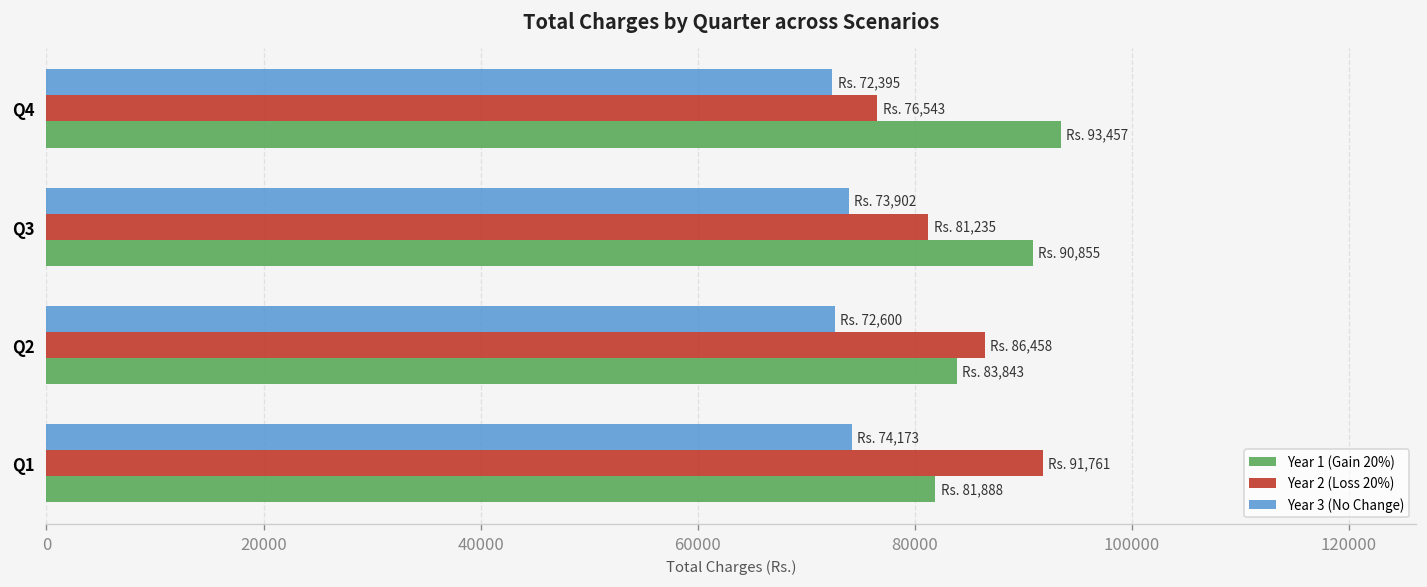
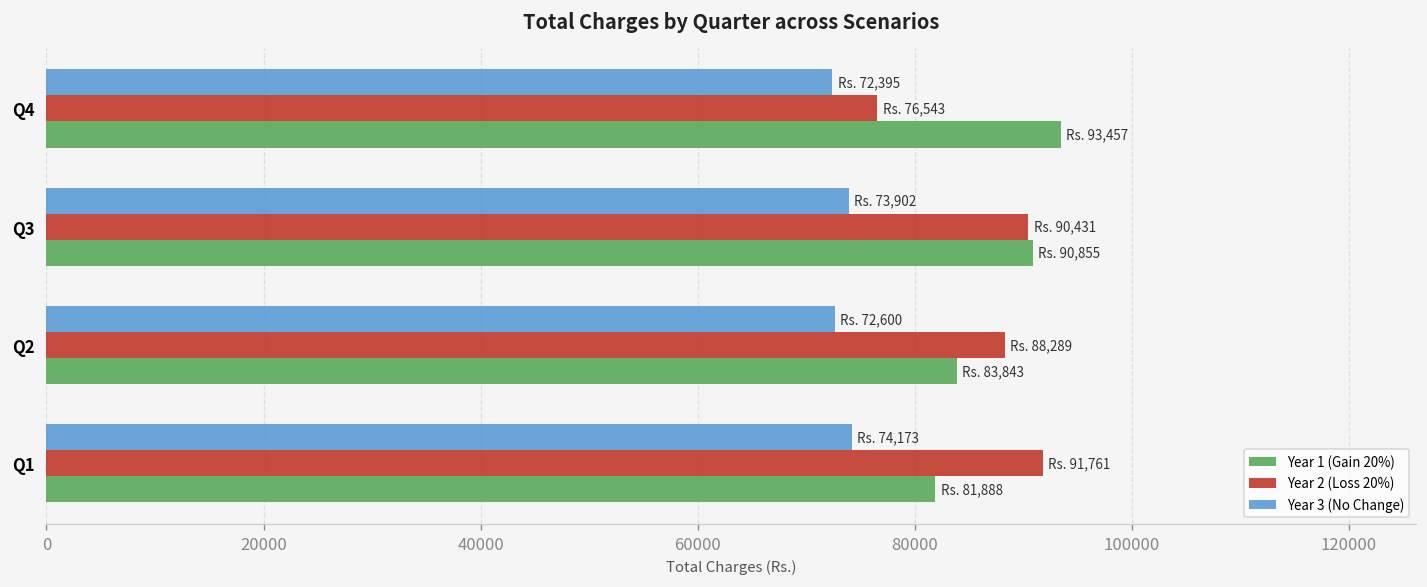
Year 2 (Loss 20%), Q3: 81,235 -> 90,431
Year 2 (Loss 20%), Q2: 86,458 -> 88,289
